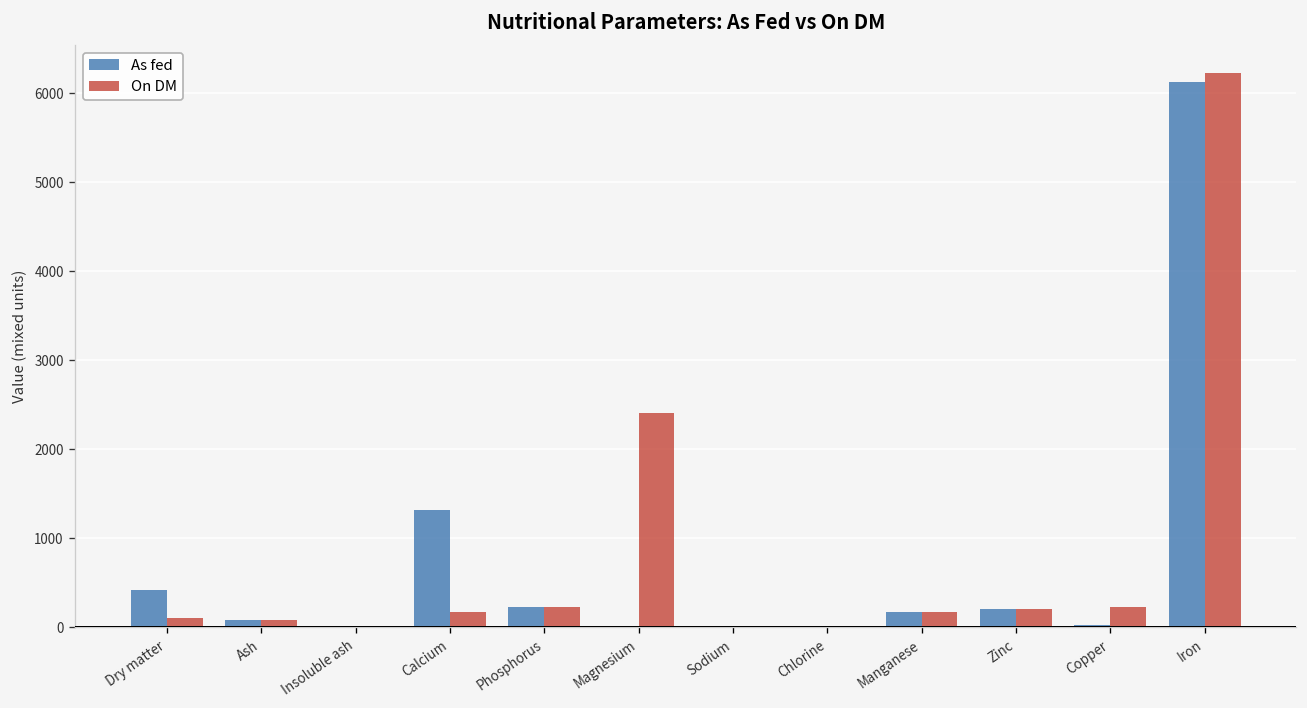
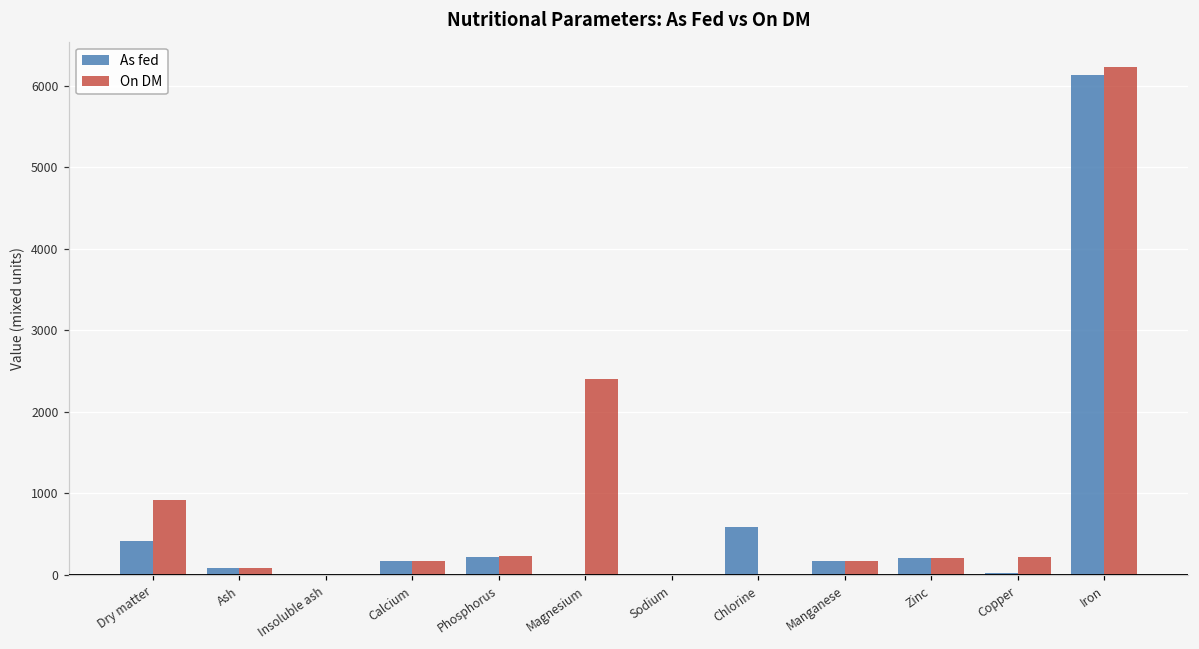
On DM, Dry matter: 100 -> 900
As fed, Calcium: 1300 -> 200
As fed, Chlorine: 0 -> 600
